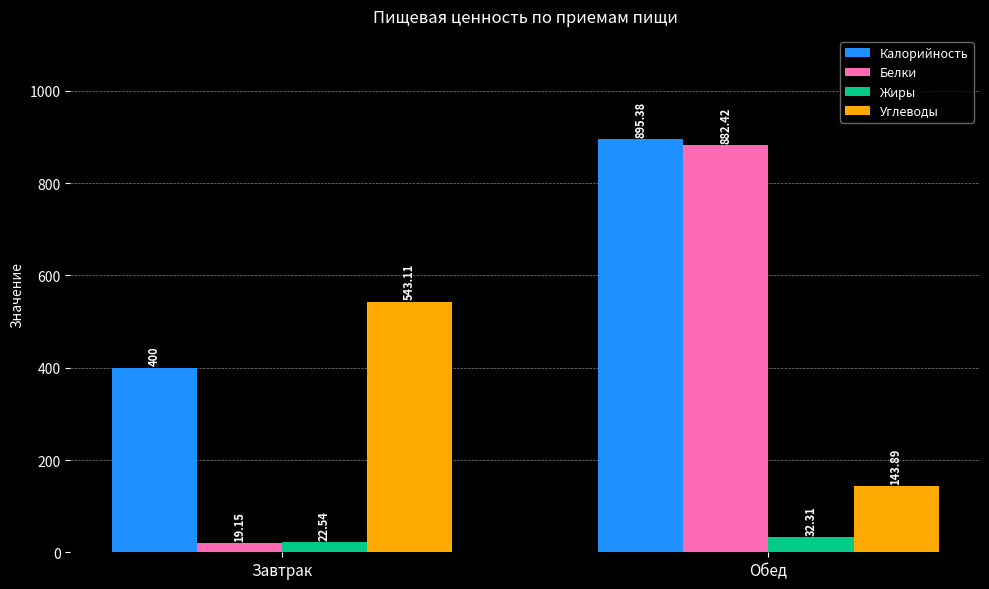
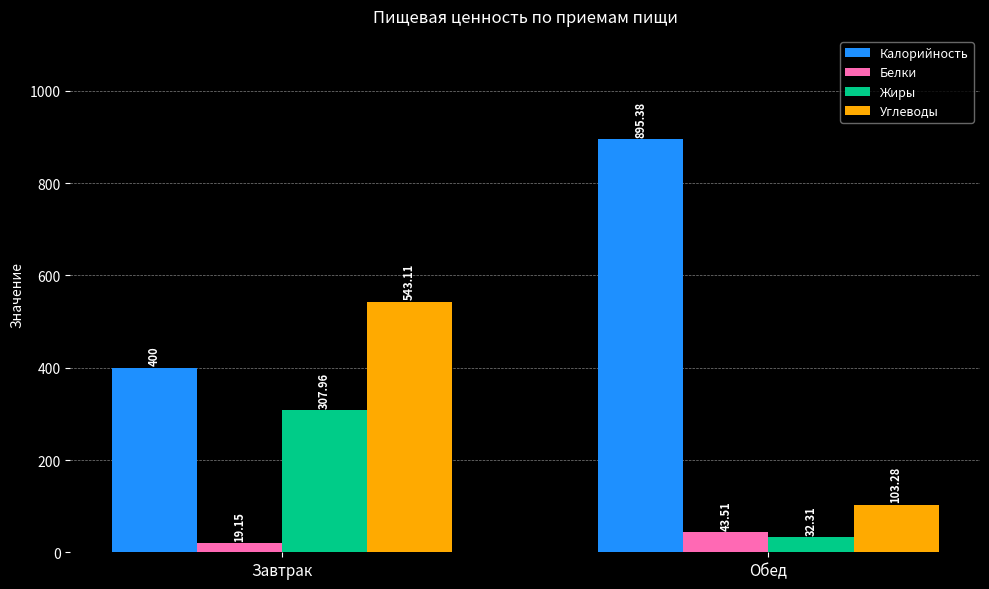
Жиры, Завтрак: 22.54 -> 307.96
Белки, Обед: 882.42 -> 43.51
Углеводы, Обед: 143.89 -> 103.28
